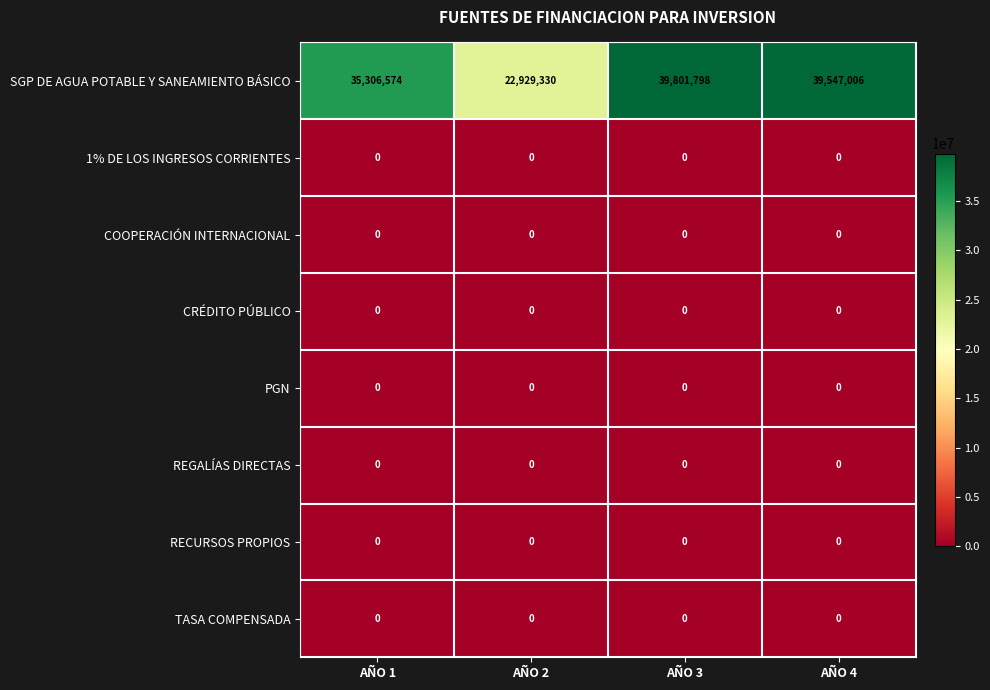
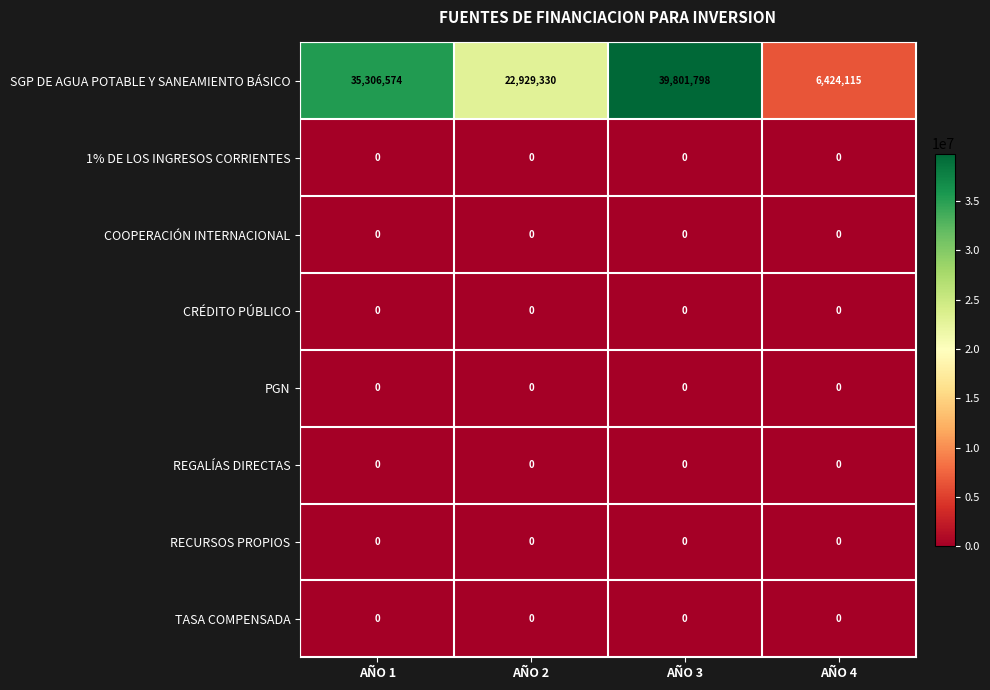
SGP DE AGUA POTABLE Y SANEAMIENTO BÁSICO, AÑO 4: 39,547,006 -> 6,424,115
